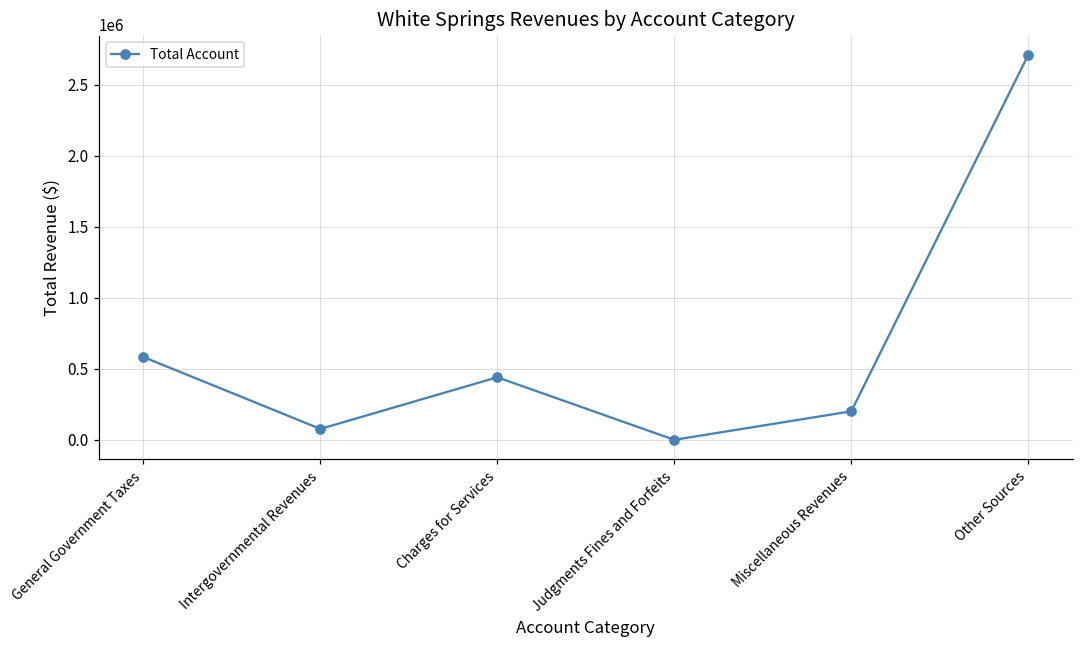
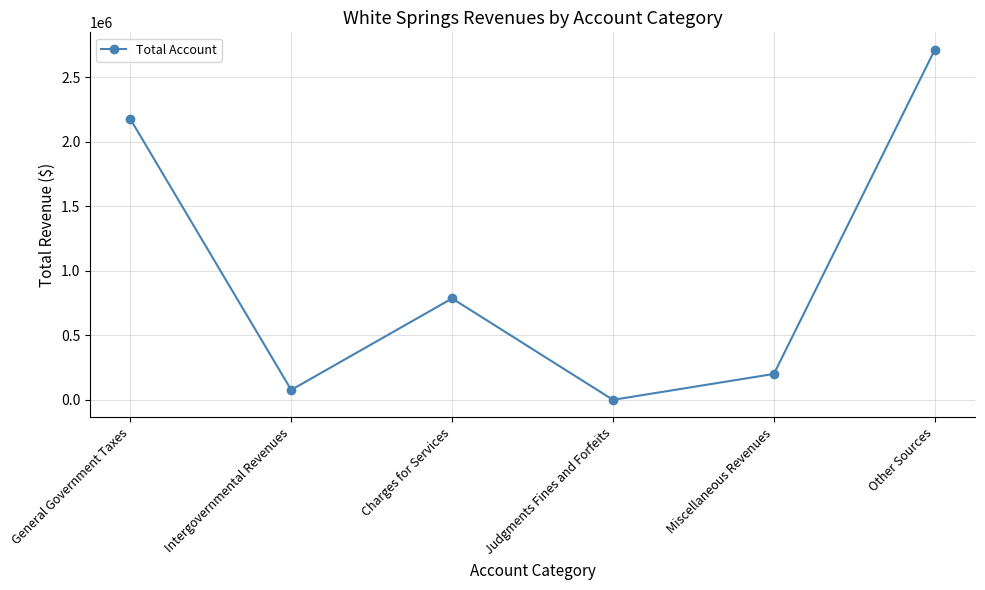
General Government Taxes: 580000 -> 2180000
Charges for Services: 440000 -> 790000
